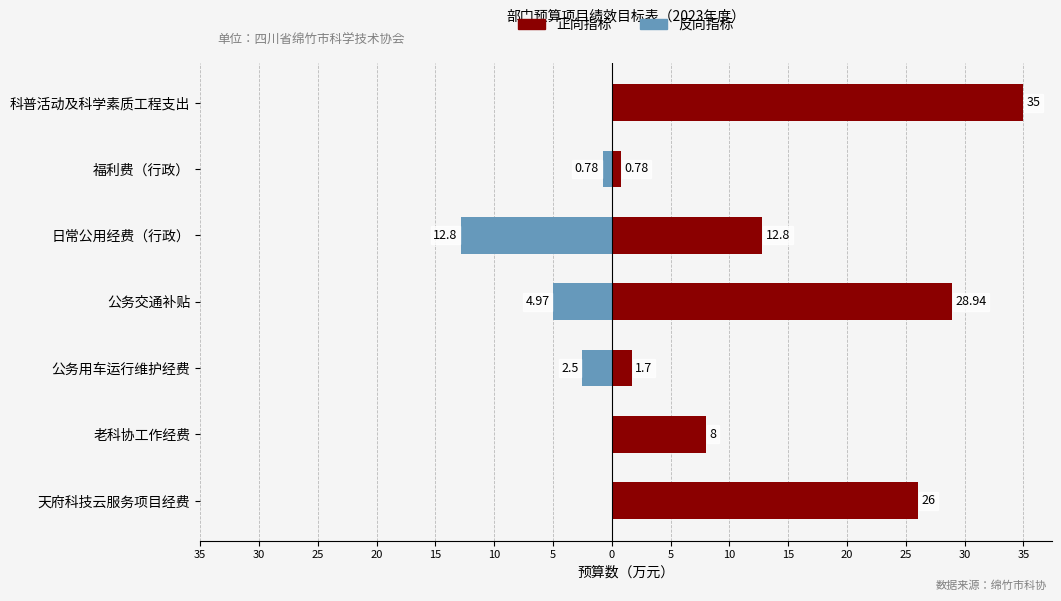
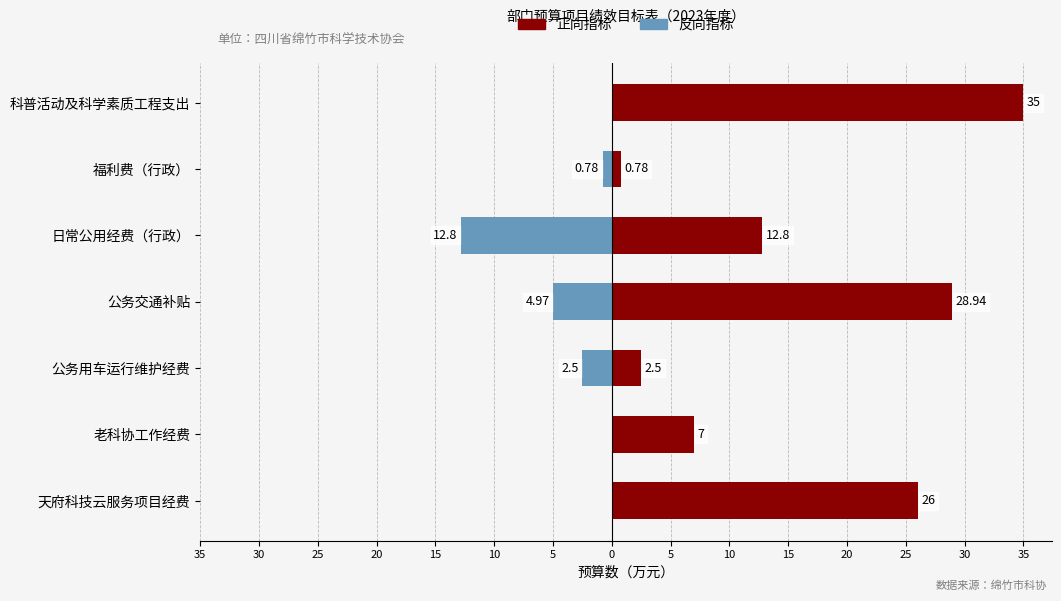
正向指标, 公务用车运行维护经费: 1.7 -> 2.5
正向指标, 老科协工作经费: 8 -> 7
